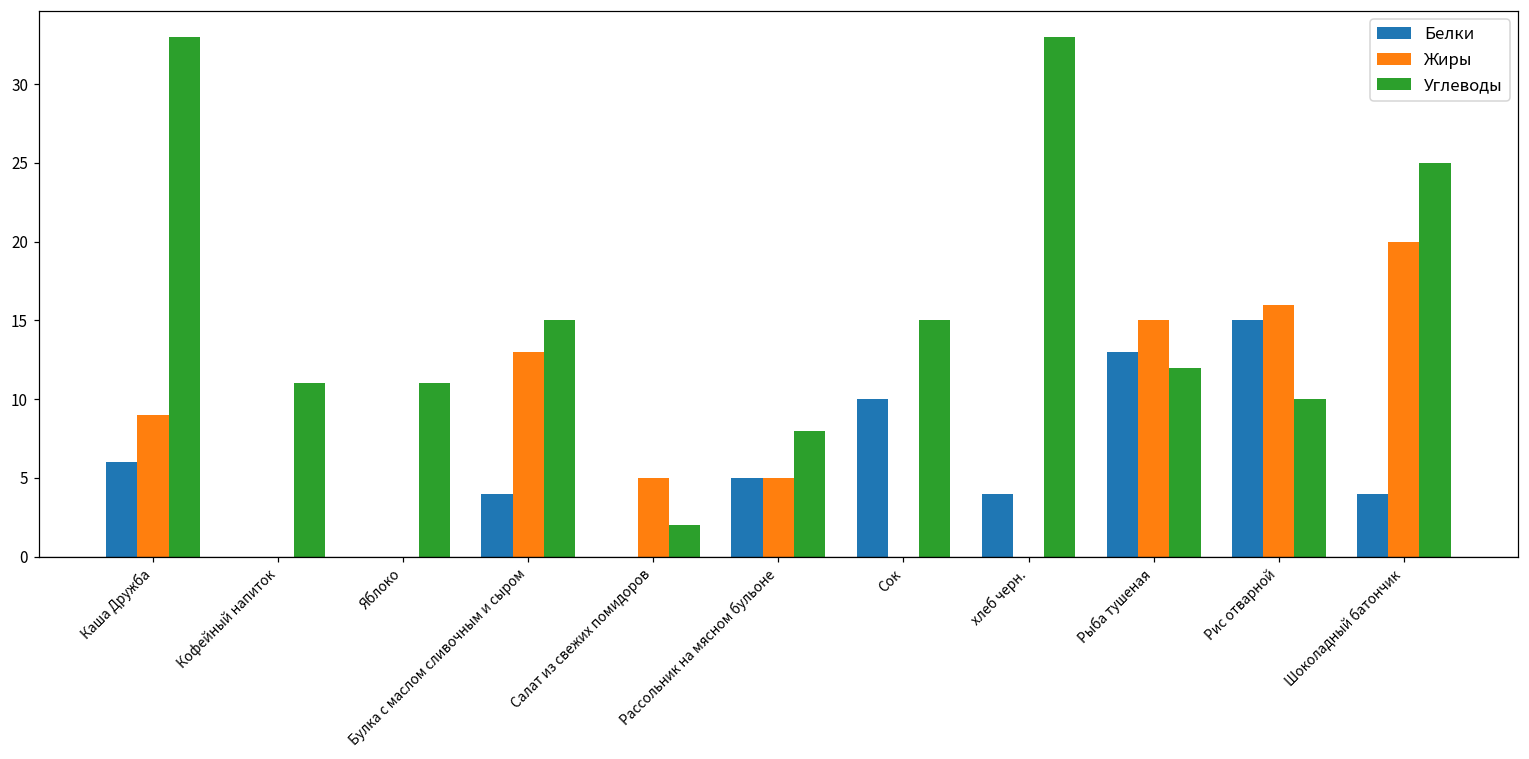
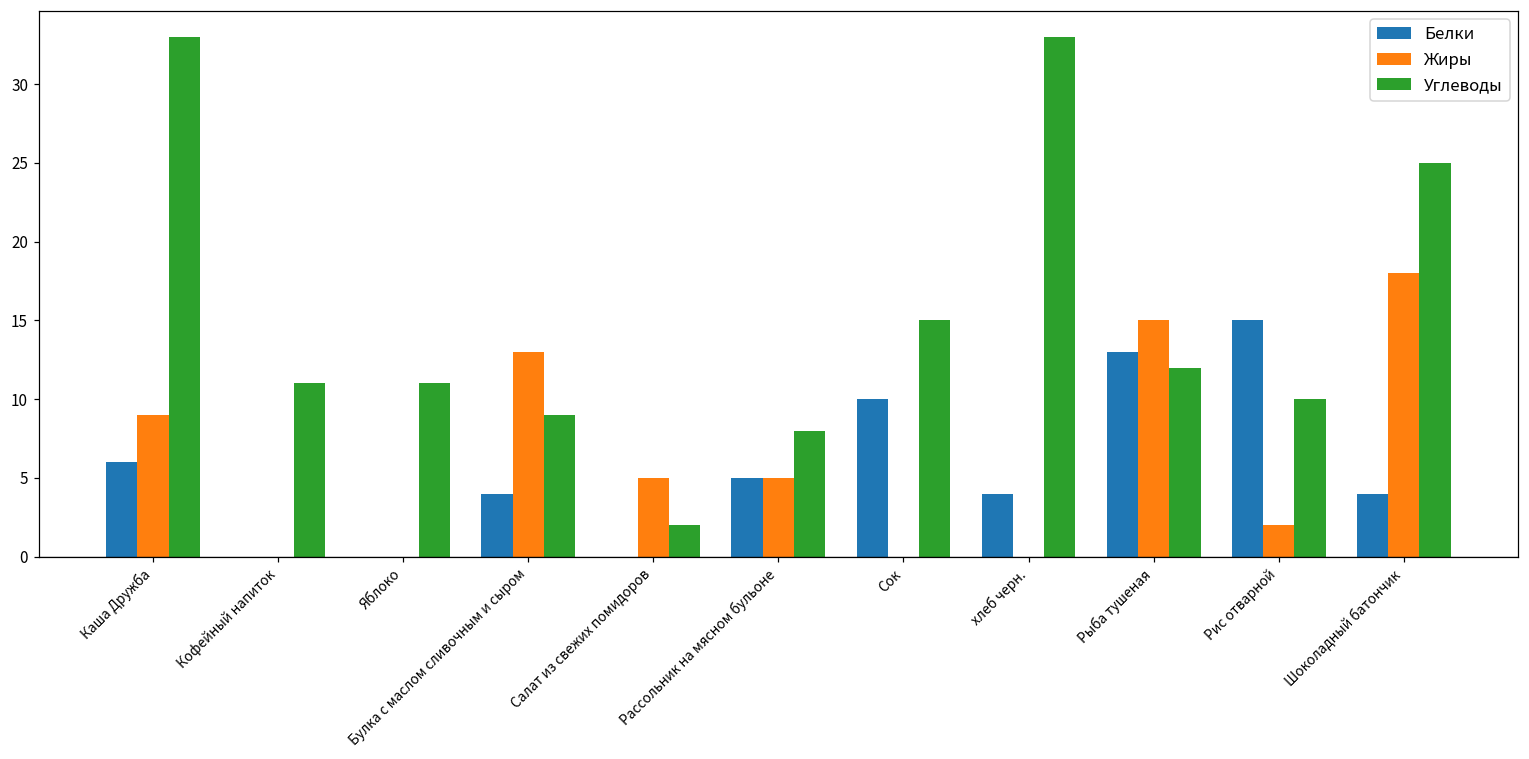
Углеводы, Булка с маслом сливочным и сыром: 15 -> 9
Жиры, Рис отварной: 16 -> 2
Жиры, Шоколадный батончик: 20 -> 18
